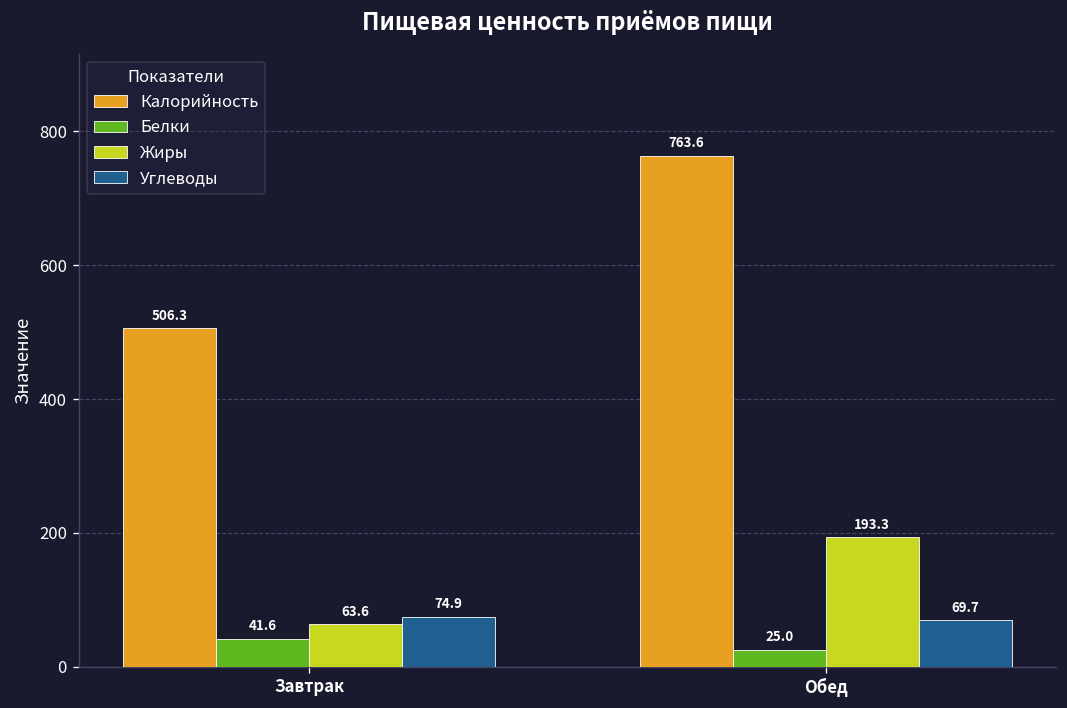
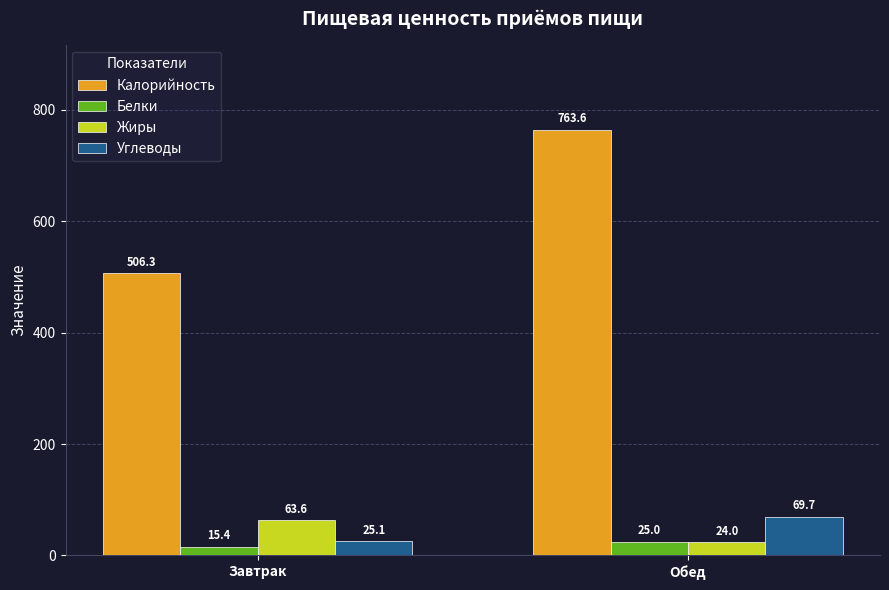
Белки, Завтрак: 41.6 -> 15.4
Углеводы, Завтрак: 74.9 -> 25.1
Жиры, Обед: 193.3 -> 24.0
